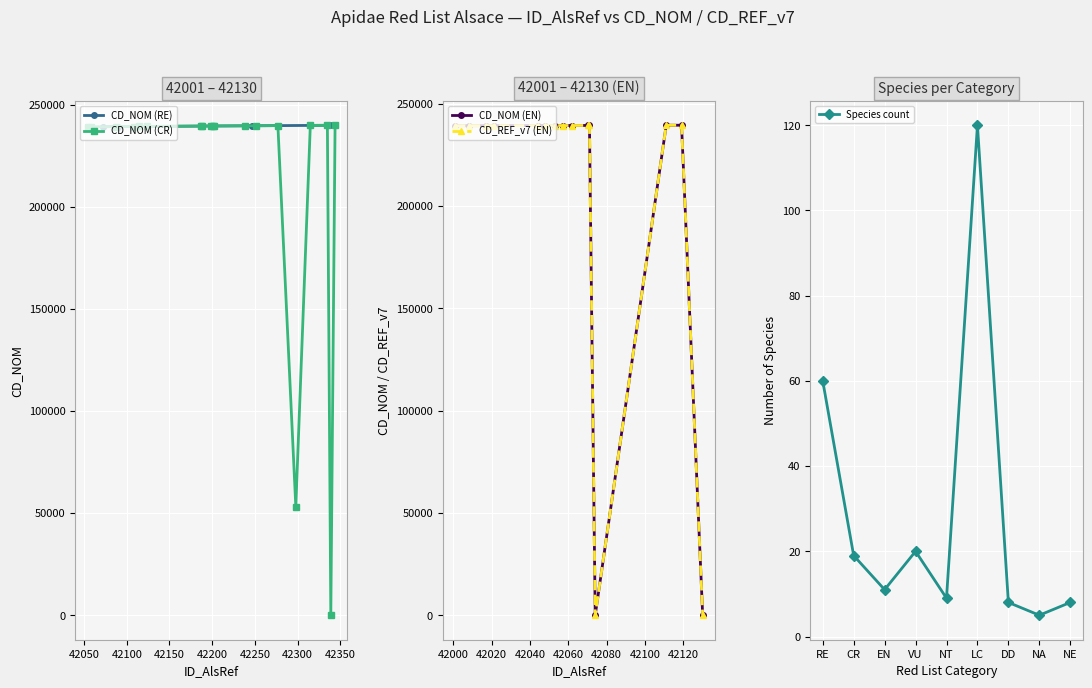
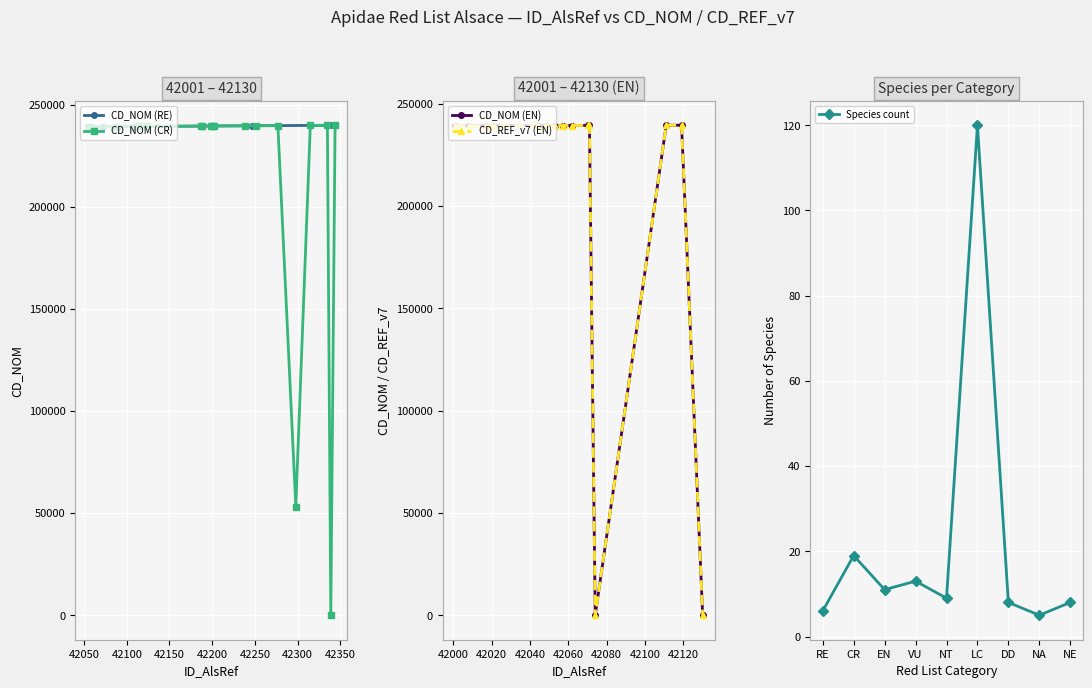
Species per Category, RE: 60 -> 6
Species per Category, VU: 20 -> 13
